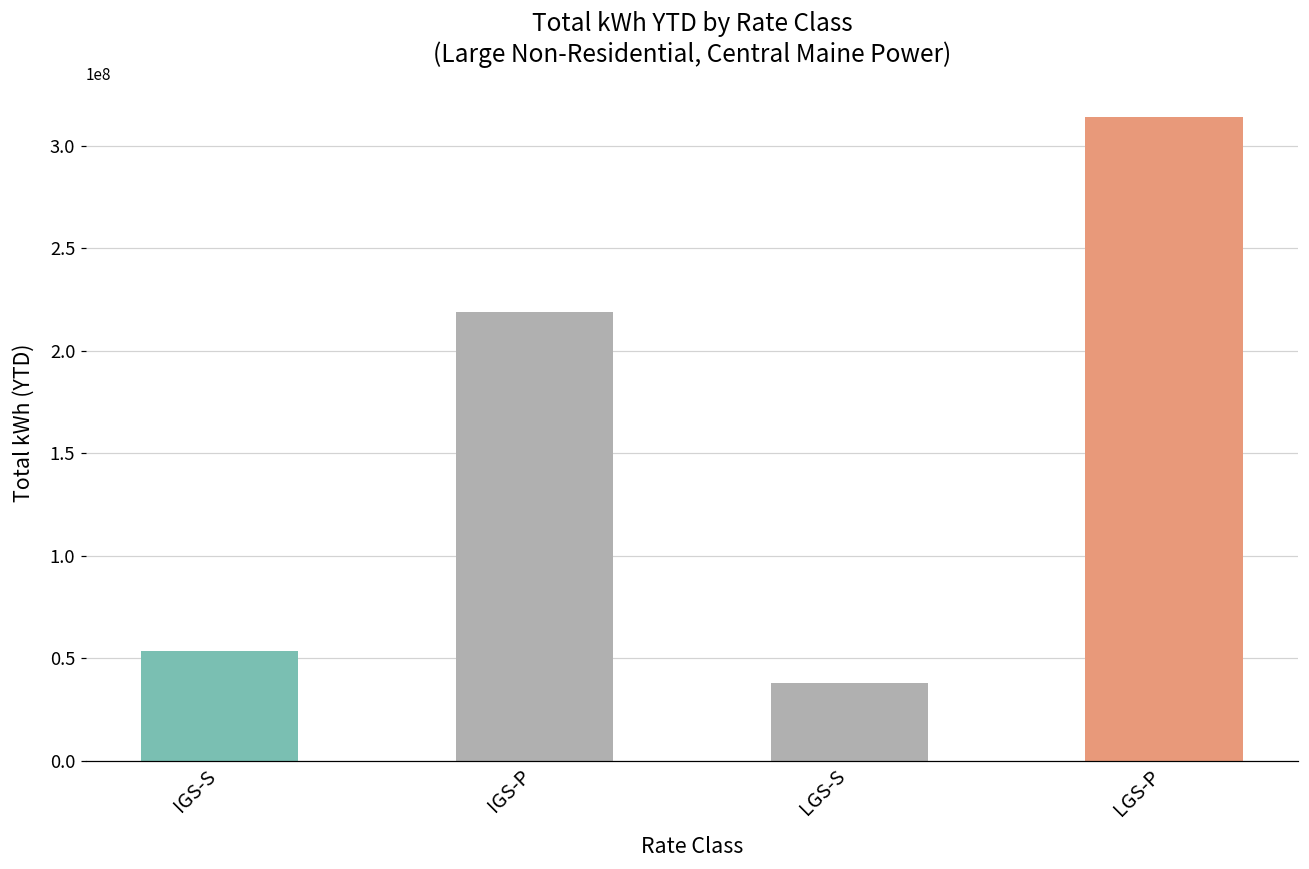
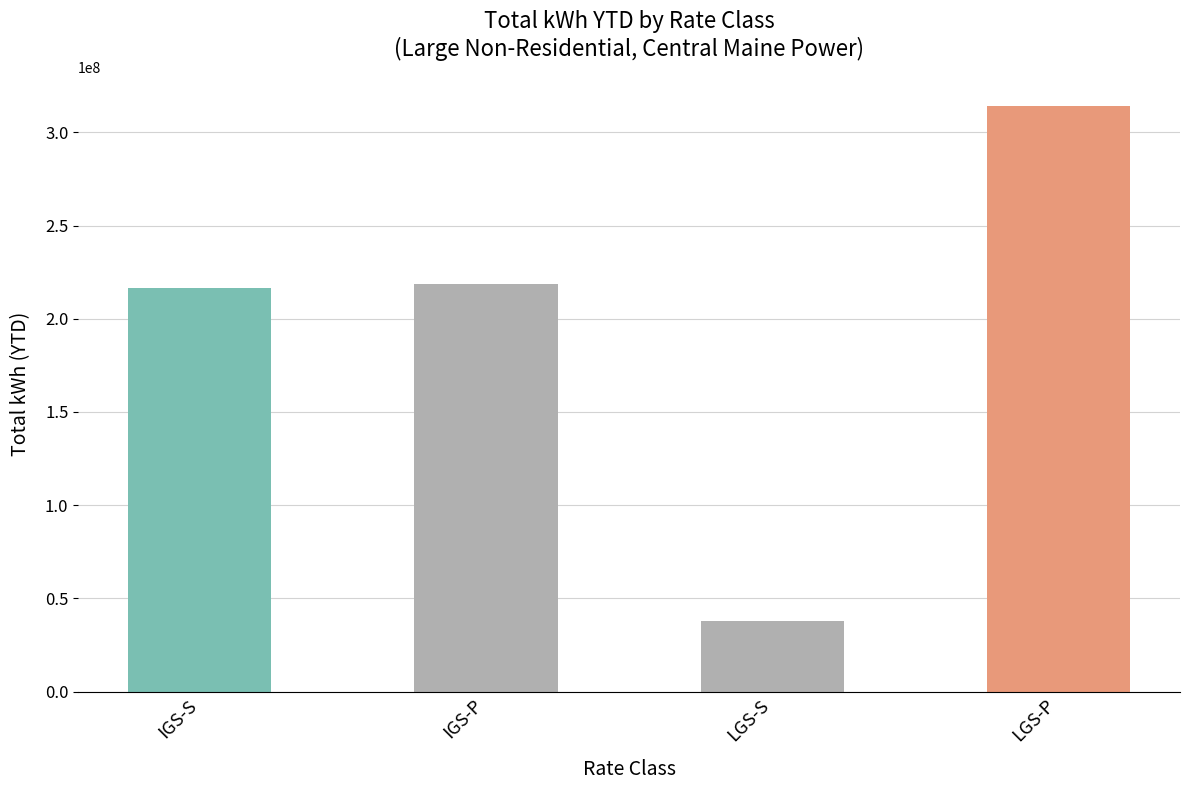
IGS-S: 54000000 -> 216000000
